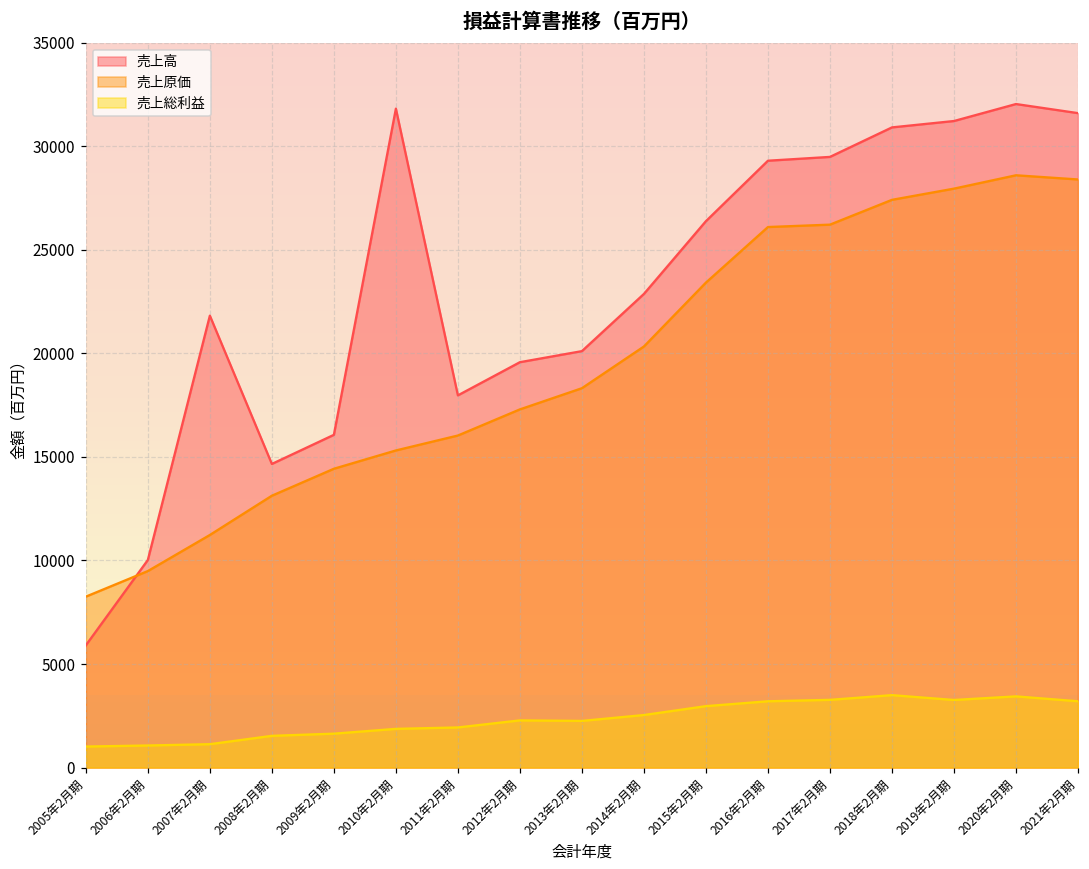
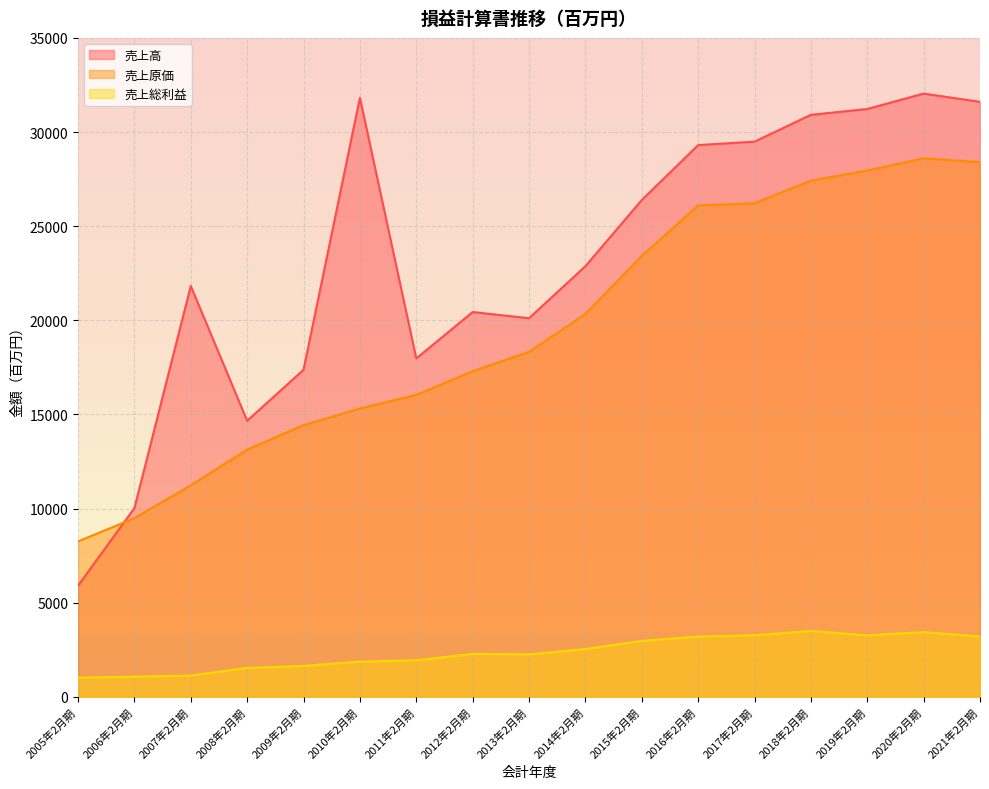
売上高, 2009年2月期: 16100 -> 17400
売上高, 2012年2月期: 19600 -> 20400
